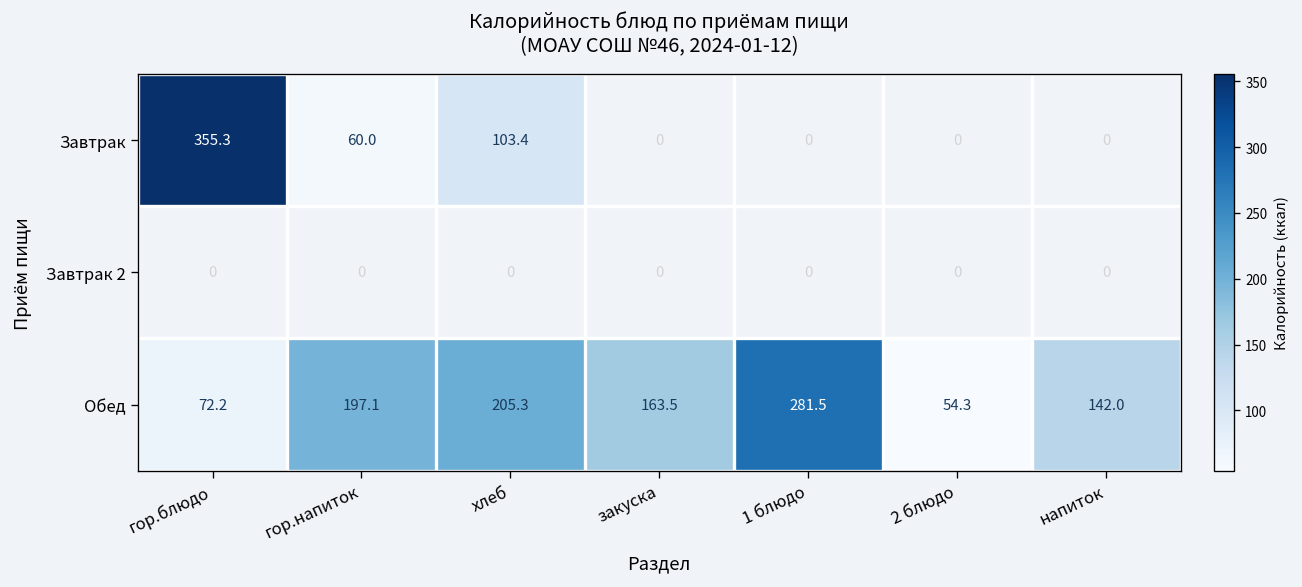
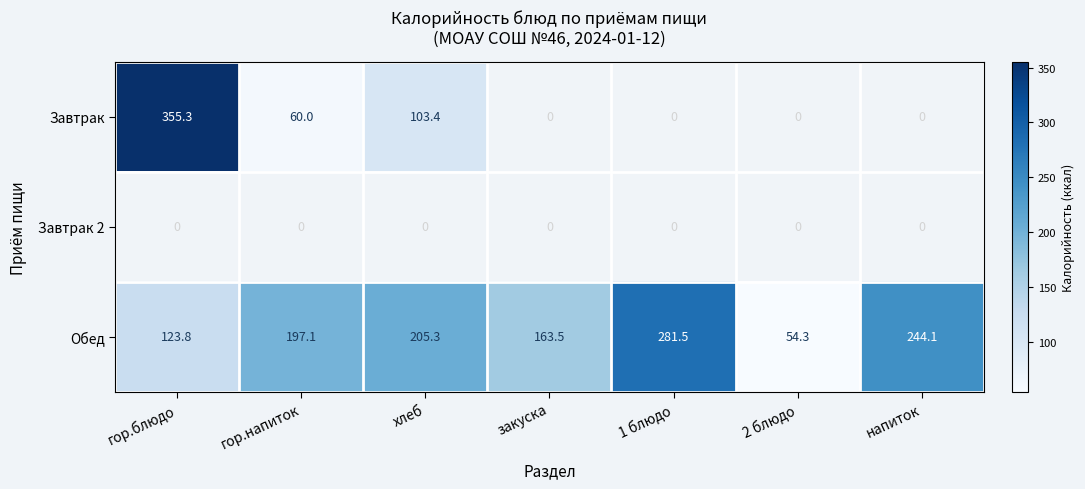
Обед, гор.блюдо: 72.2 -> 123.8
Обед, напиток: 142.0 -> 244.1
